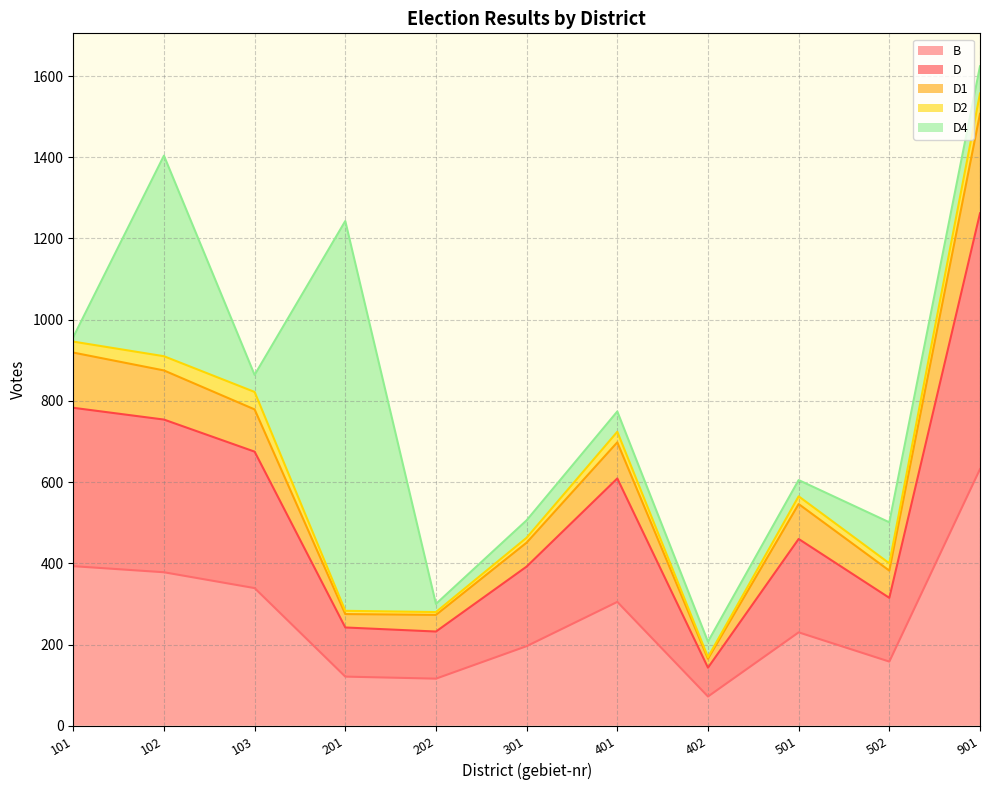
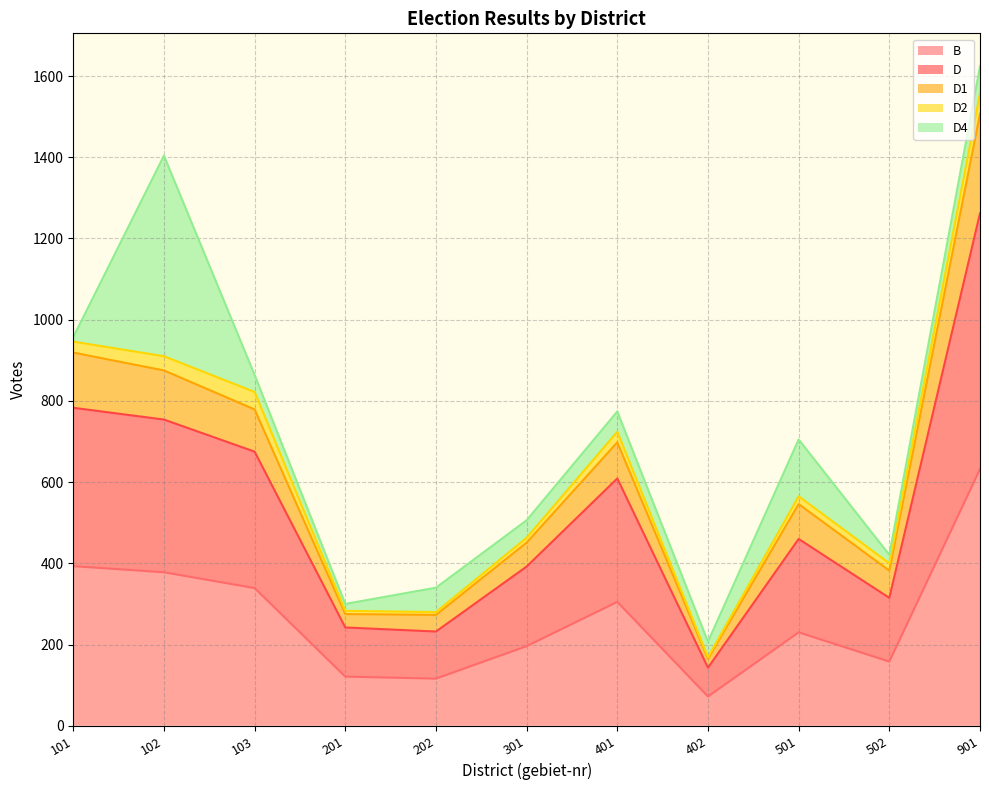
D4, 201: 960 -> 20
D4, 202: 20 -> 60
D4, 501: 40 -> 140
D4, 502: 100 -> 20
